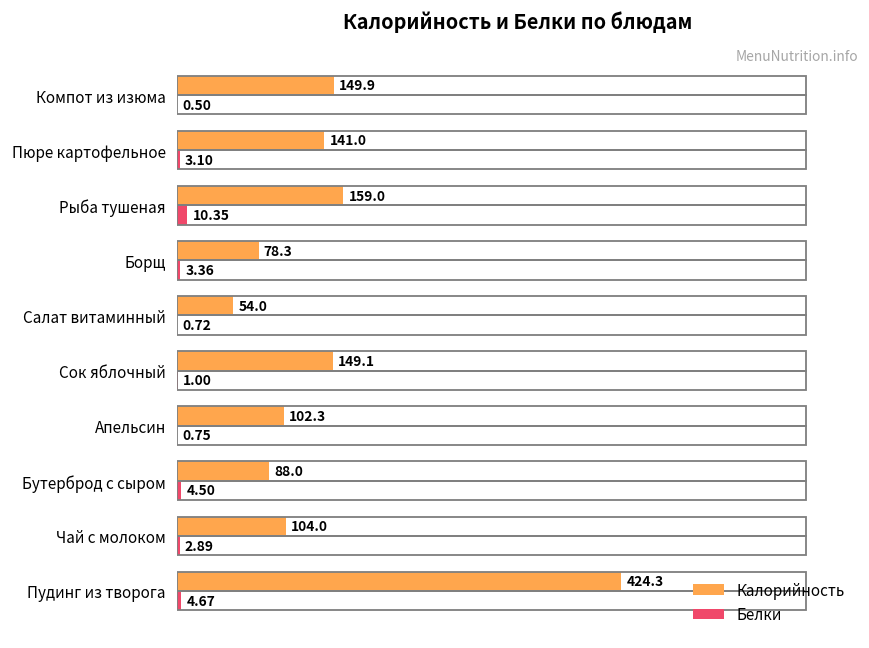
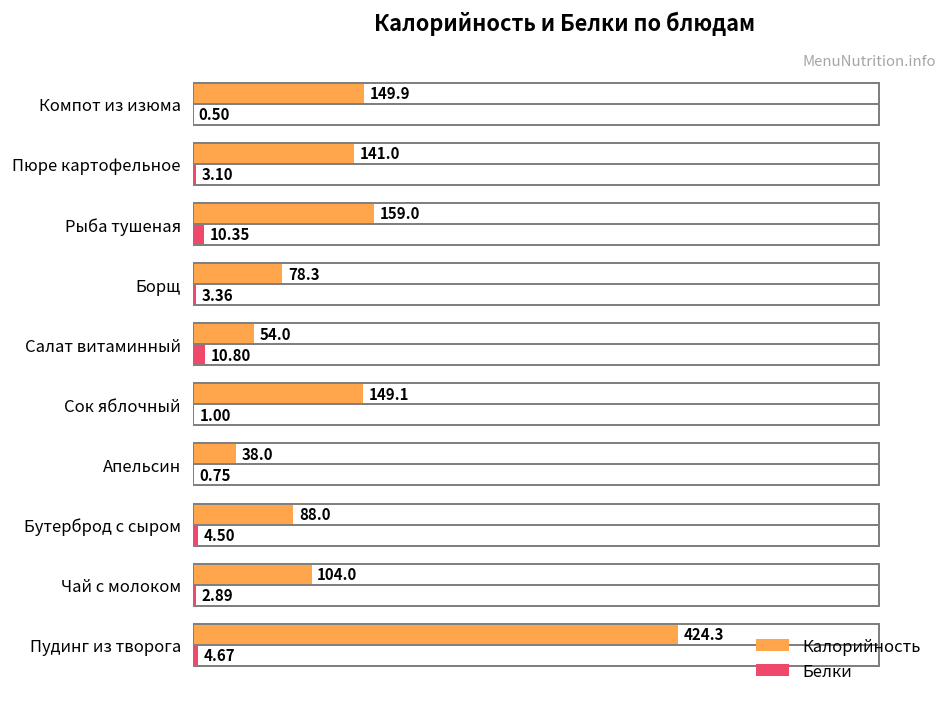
Белки, Салат витаминный: 0.72 -> 10.80
Калорийность, Апельсин: 102.3 -> 38.0
